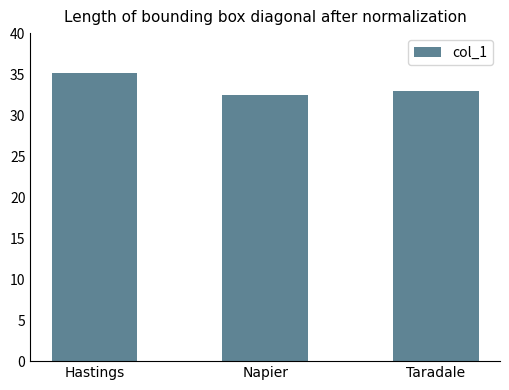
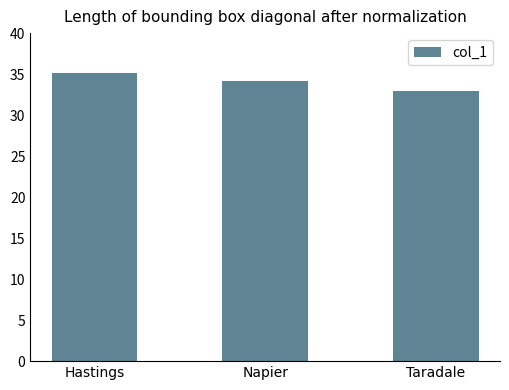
Napier: 32 -> 34
